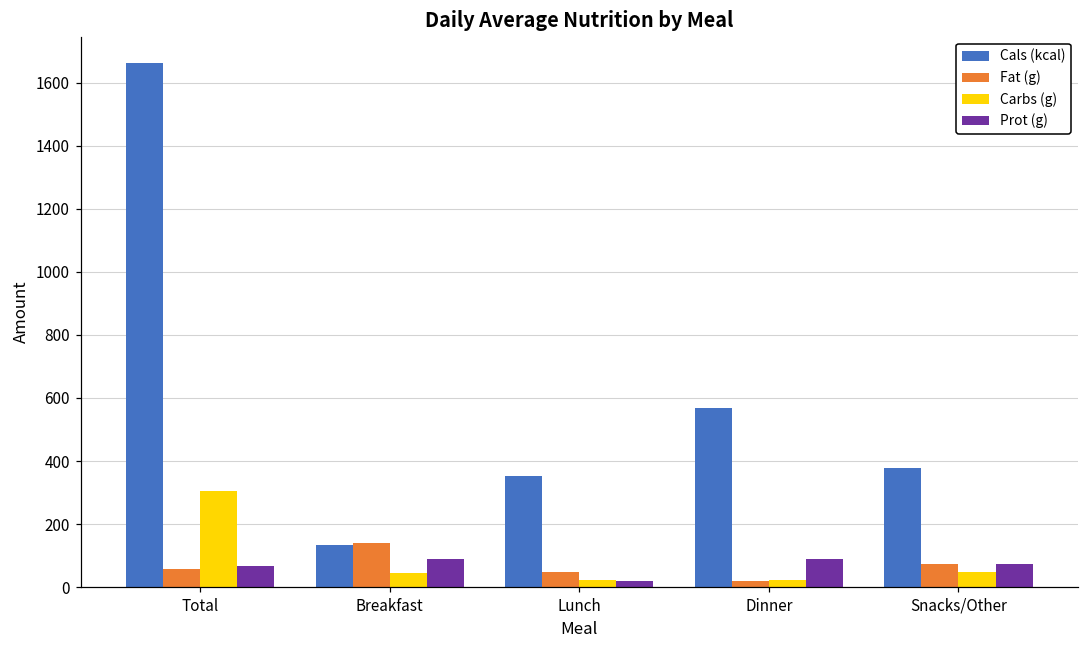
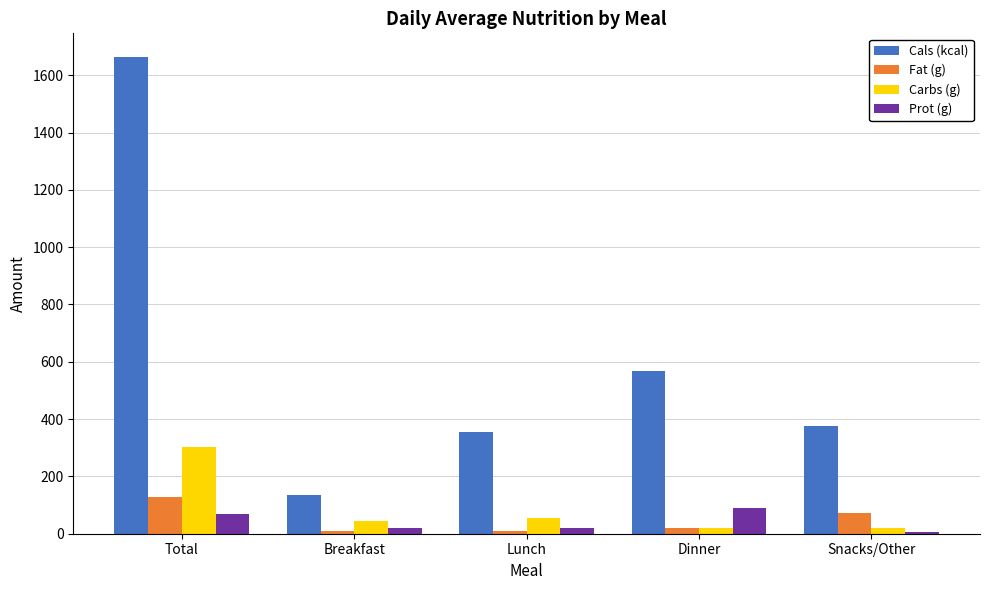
Fat (g), Total: 60 -> 130
Fat (g), Breakfast: 140 -> 10
Prot (g), Breakfast: 90 -> 20
Fat (g), Lunch: 50 -> 10
Carbs (g), Lunch: 20 -> 60
Carbs (g), Snacks/Other: 50 -> 20
Prot (g), Snacks/Other: 70 -> 10
